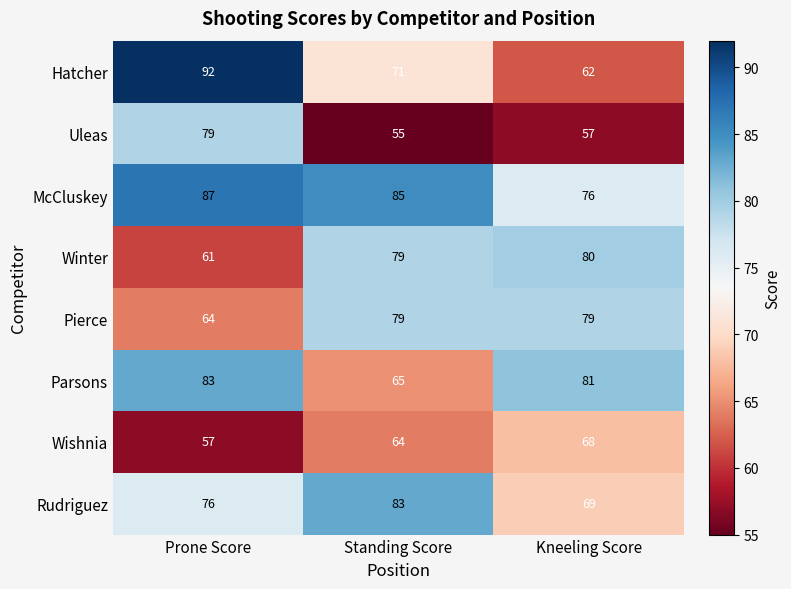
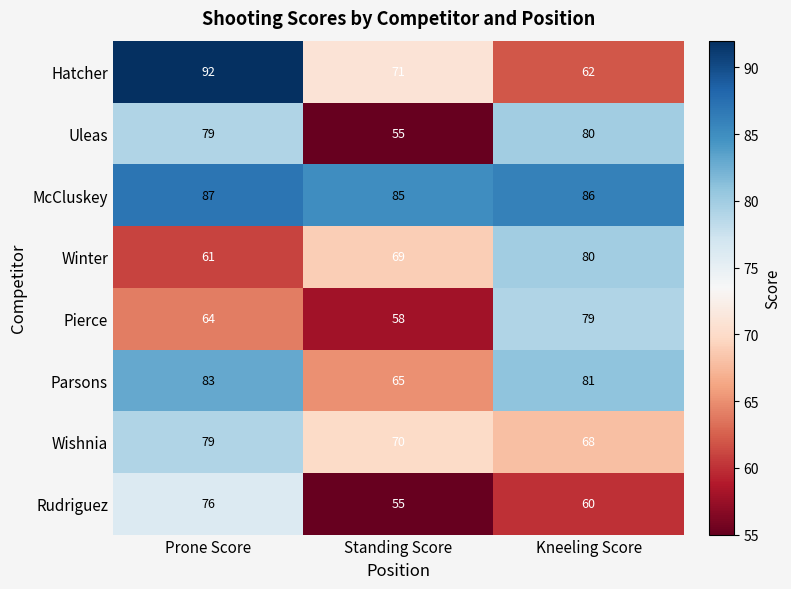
Uleas, Kneeling Score: 57 -> 80
McCluskey, Kneeling Score: 76 -> 86
Winter, Standing Score: 79 -> 69
Pierce, Standing Score: 79 -> 58
Wishnia, Prone Score: 57 -> 79
Wishnia, Standing Score: 64 -> 70
Rudriguez, Standing Score: 83 -> 55
Rudriguez, Kneeling Score: 69 -> 60
